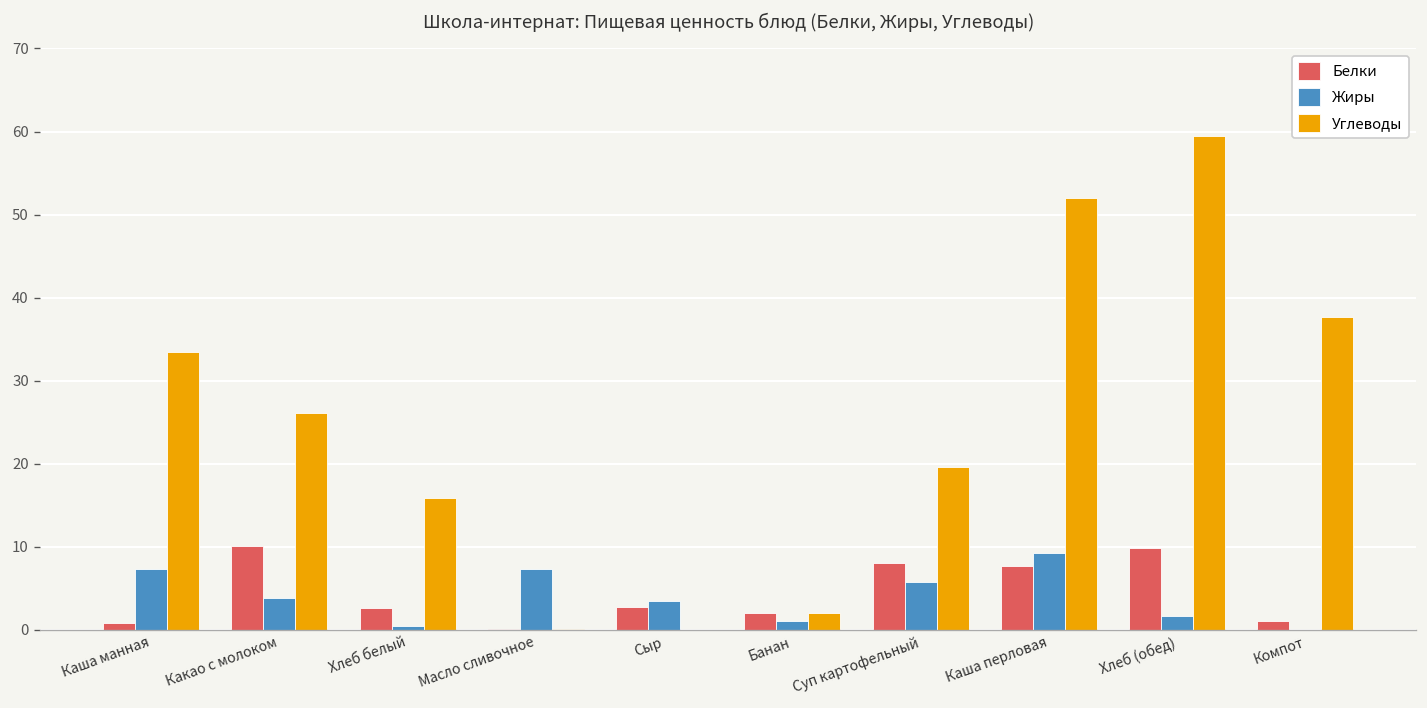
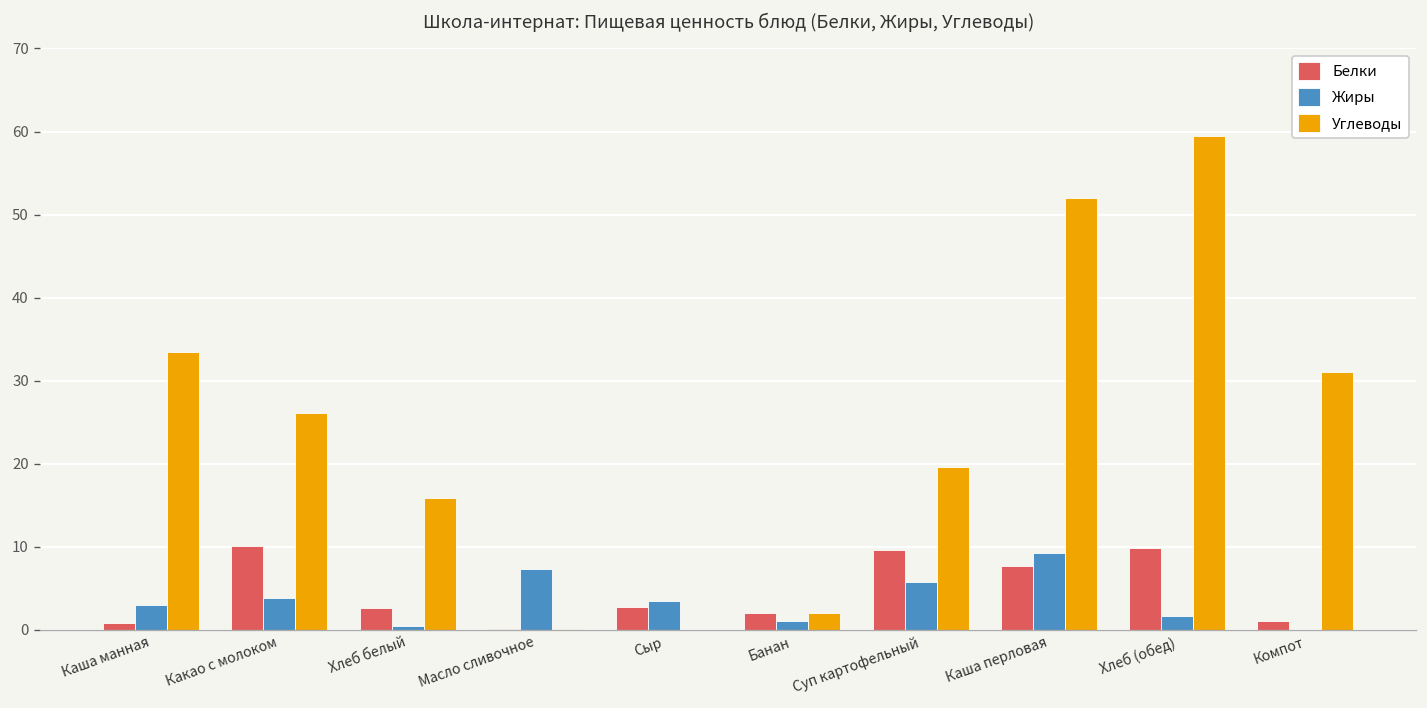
Жиры, Каша манная: 7 -> 3
Белки, Суп картофельный: 8 -> 10
Углеводы, Компот: 38 -> 31
